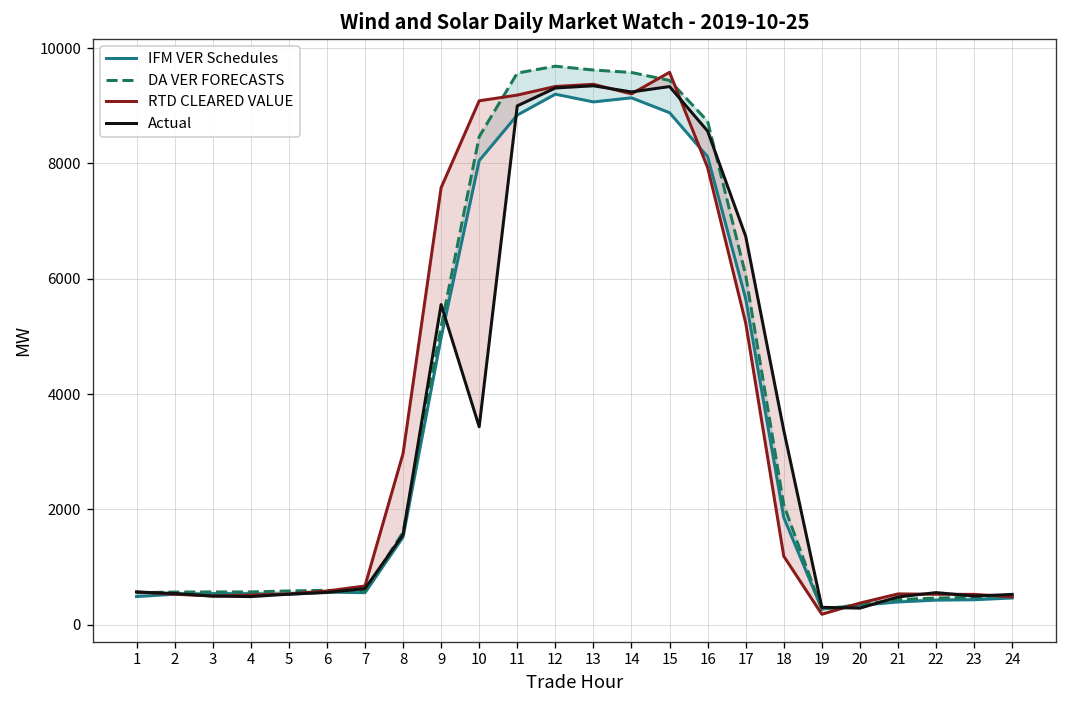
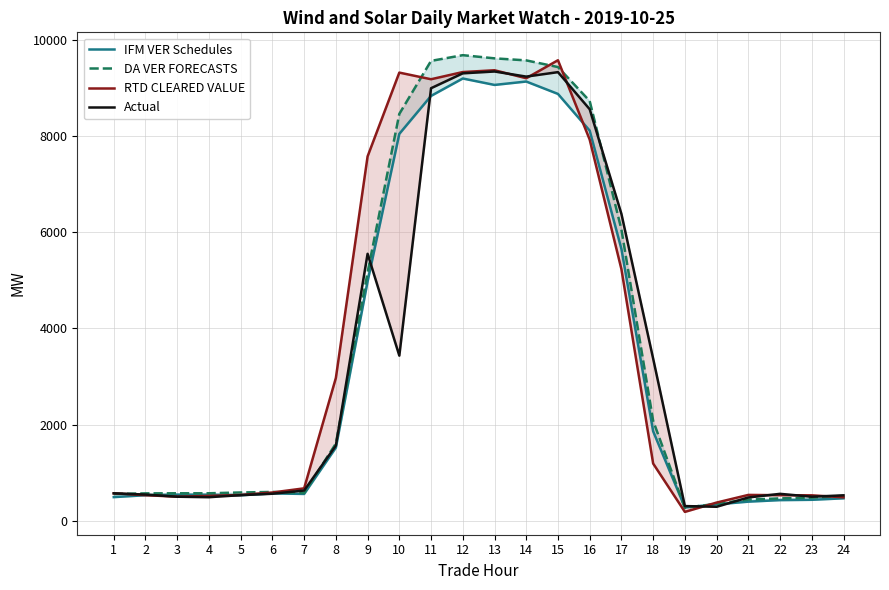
RTD CLEARED VALUE, 10: 9100 -> 9300
Actual, 17: 6700 -> 6400
